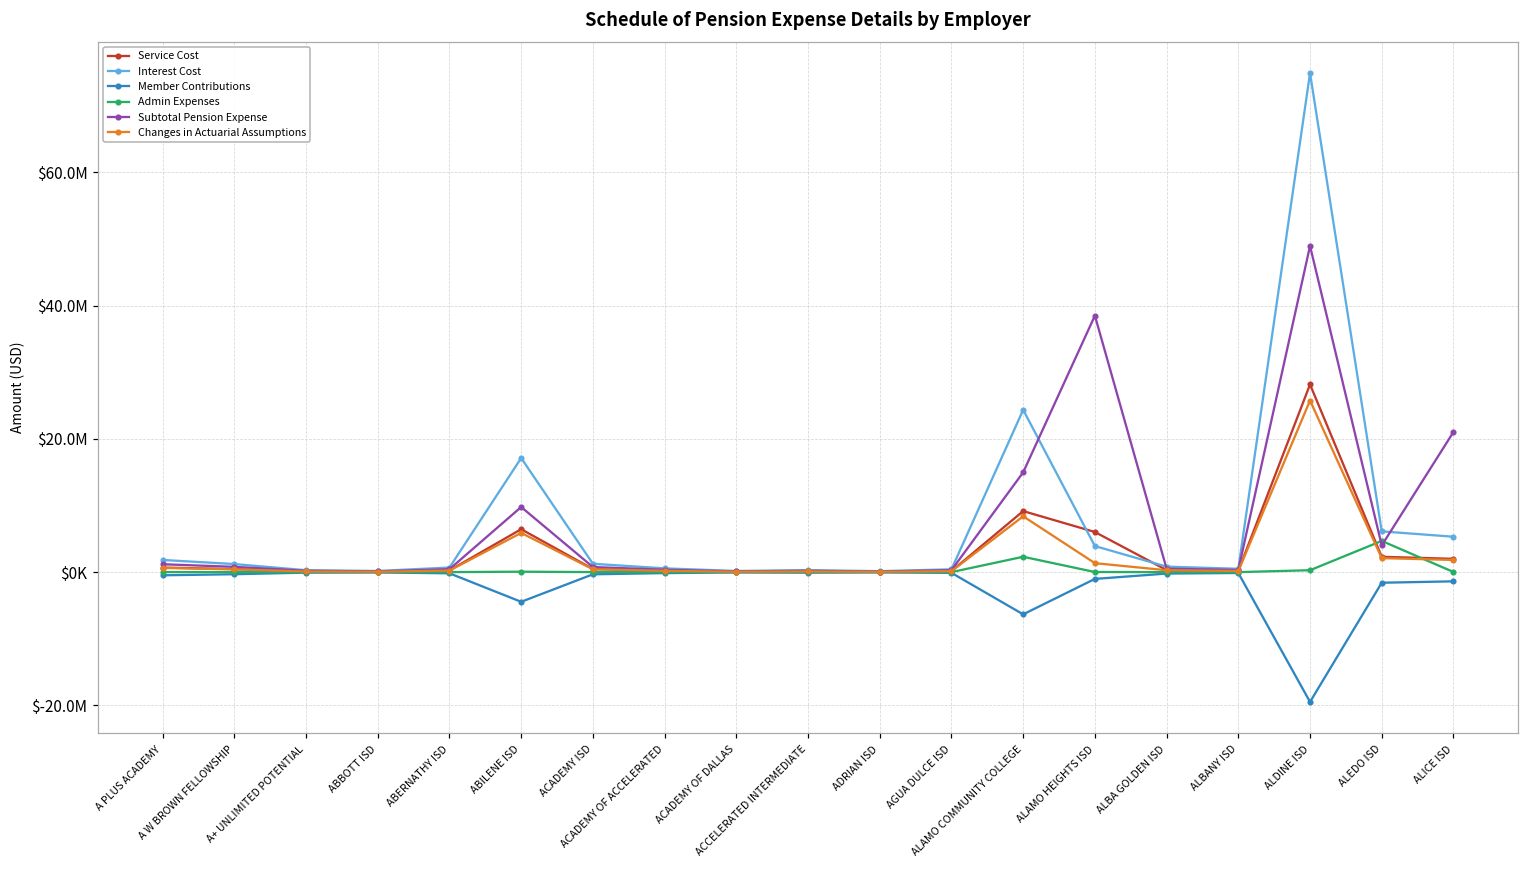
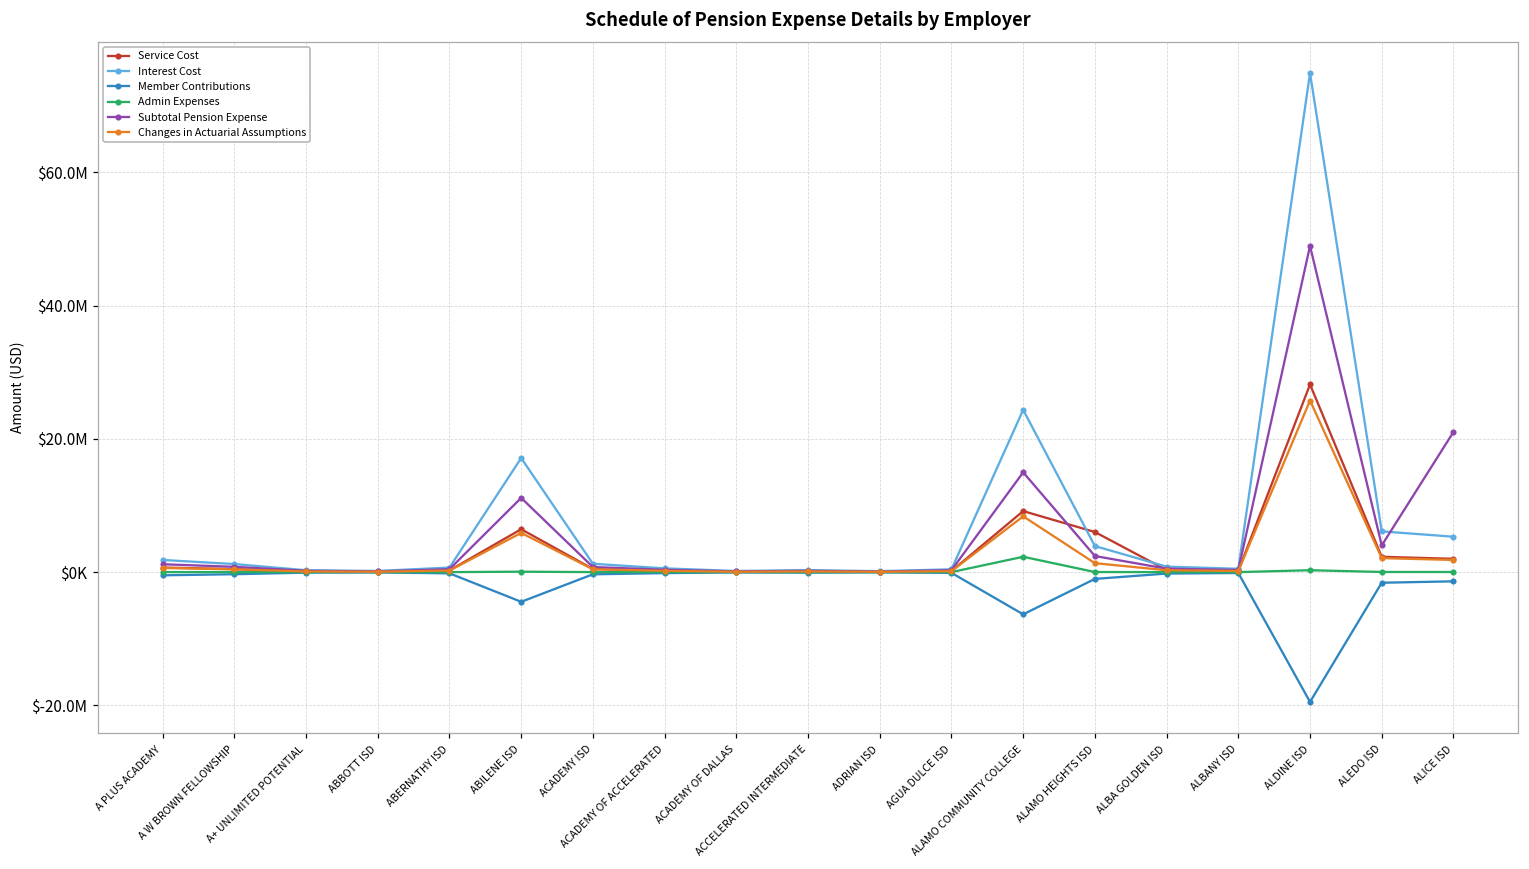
Subtotal Pension Expense, ABILENE ISD: $10000000 -> $11000000
Subtotal Pension Expense, ALAMO HEIGHTS ISD: $38000000 -> $2000000
Admin Expenses, ALEDO ISD: $5000000 -> $0
